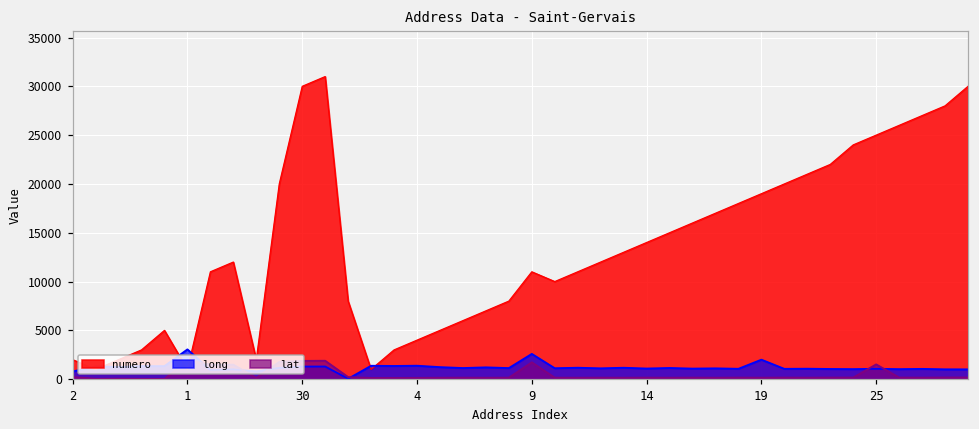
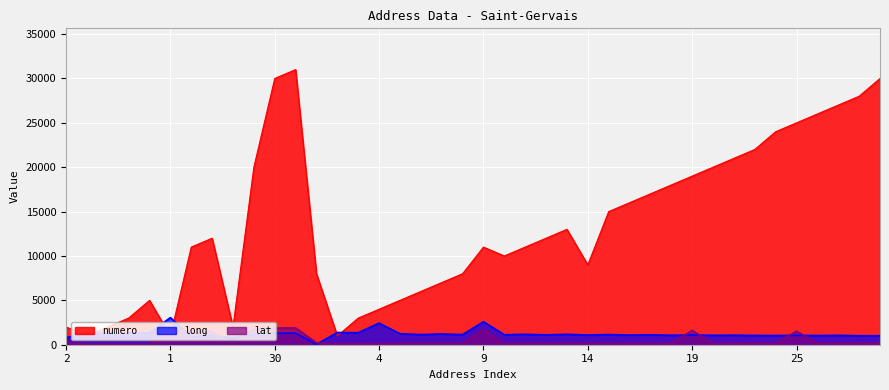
long, 4: 1000 -> 2000
numero, 14: 14000 -> 9000
long, 19: 2000 -> 1000
lat, 19: 0 -> 2000
